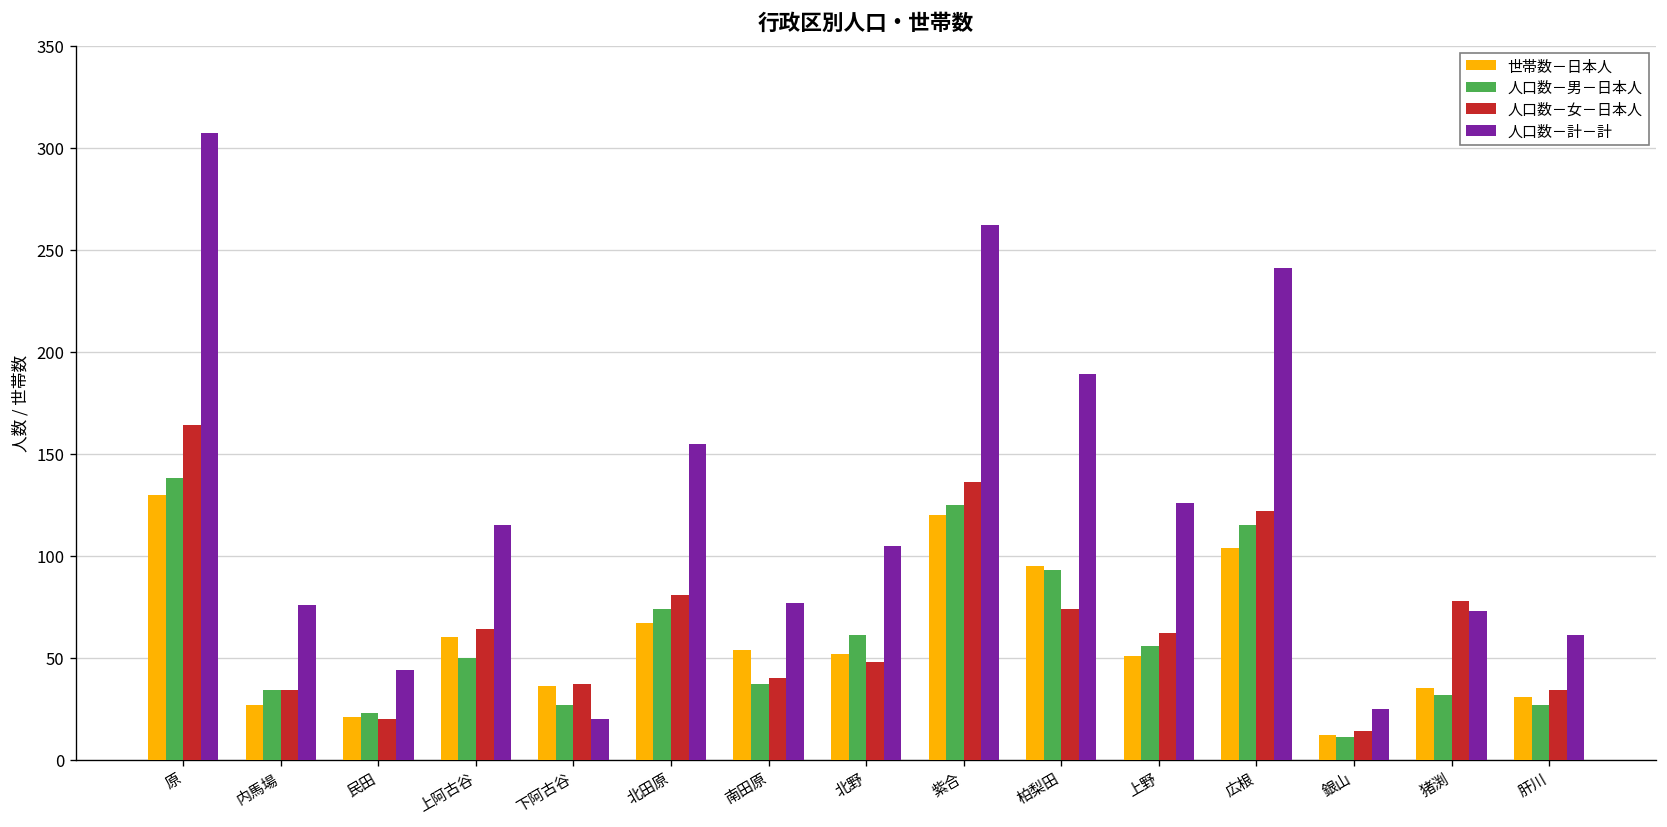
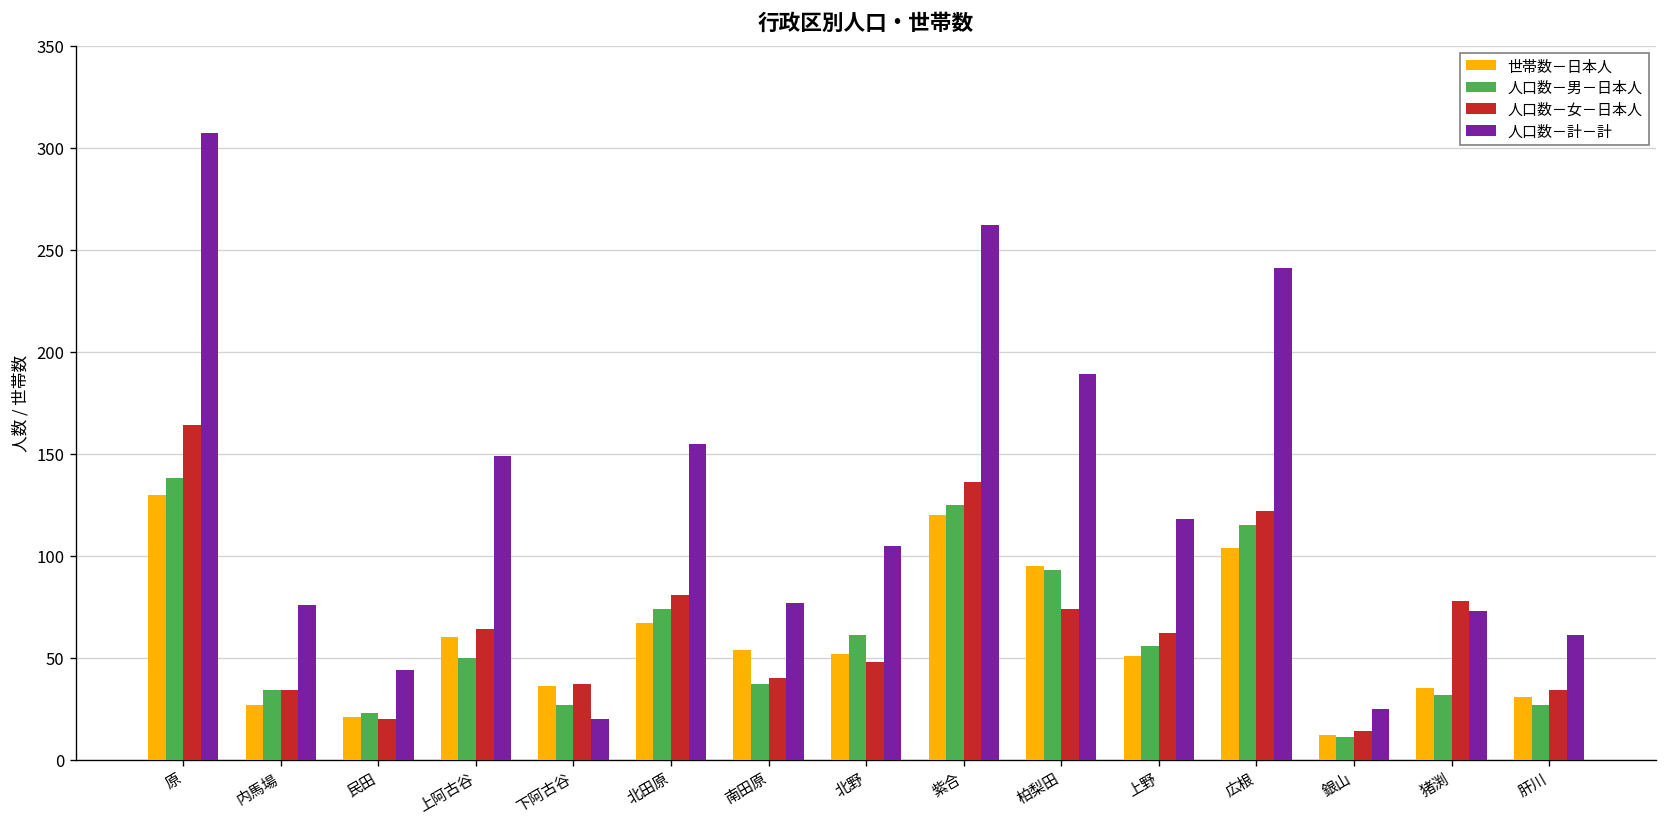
人口数－計－計, 上阿古谷: 115 -> 149
人口数－計－計, 上野: 126 -> 118
